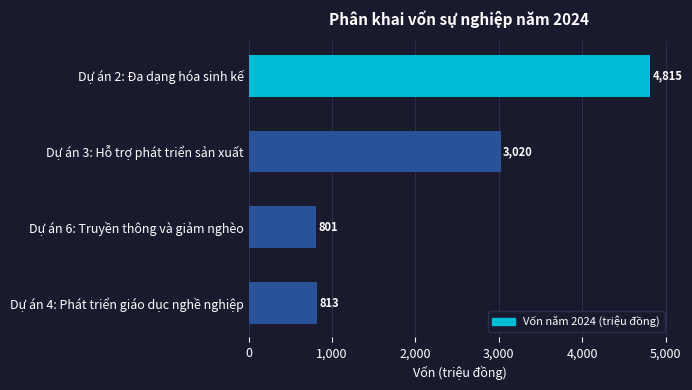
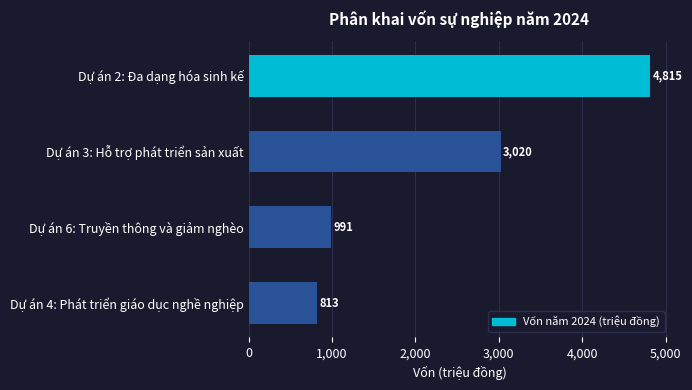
Dự án 6: Truyền thông và giảm nghèo: 801 -> 991
